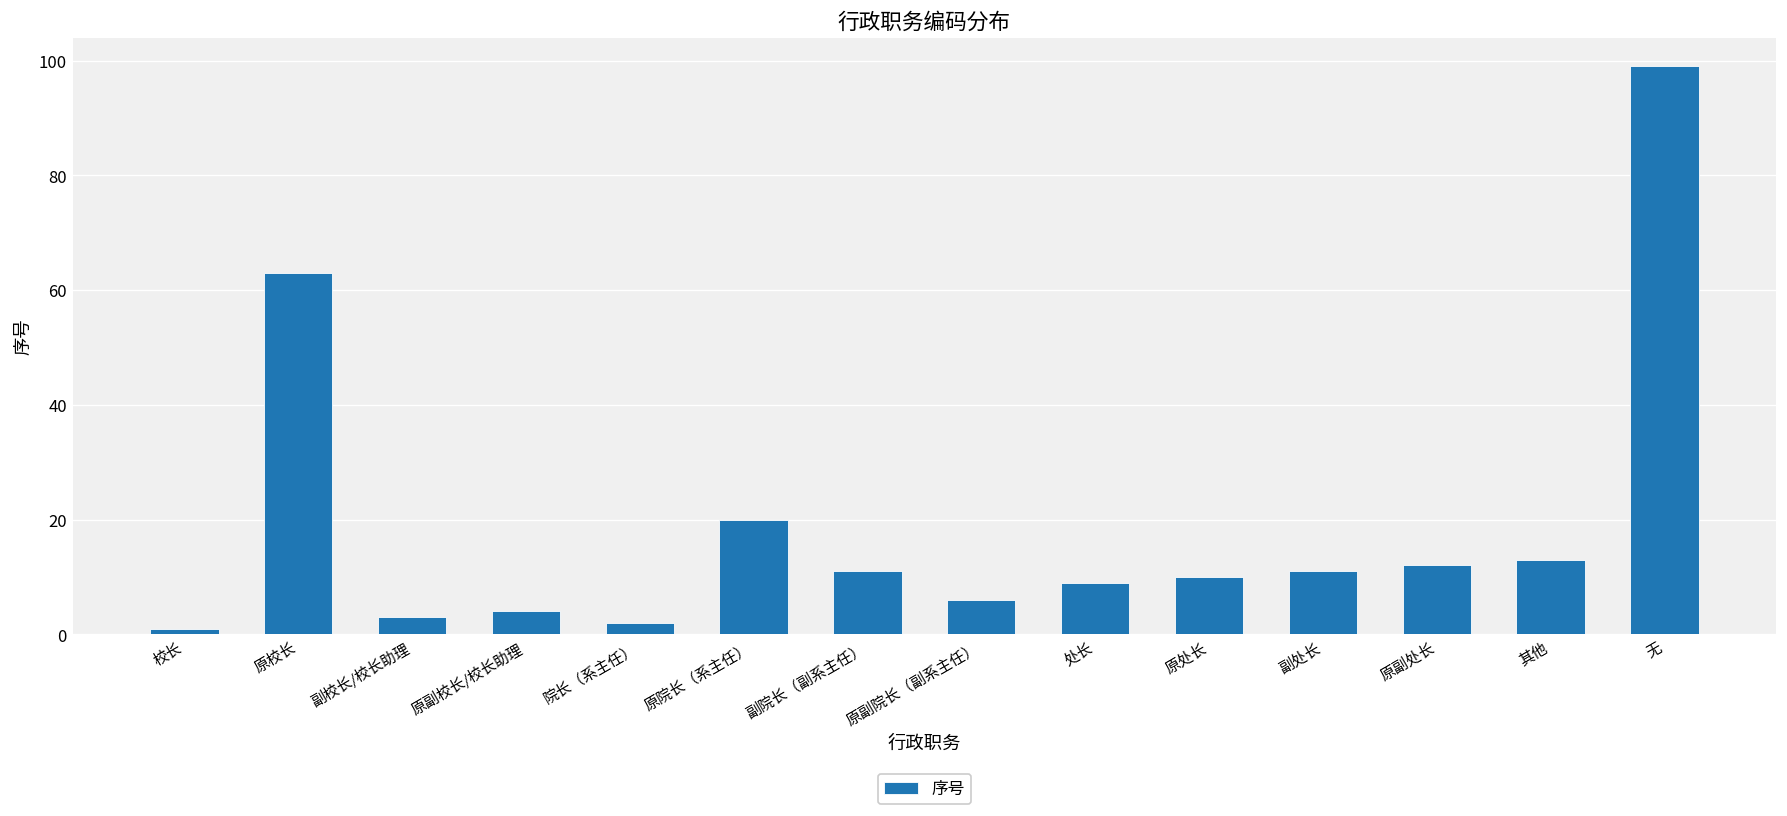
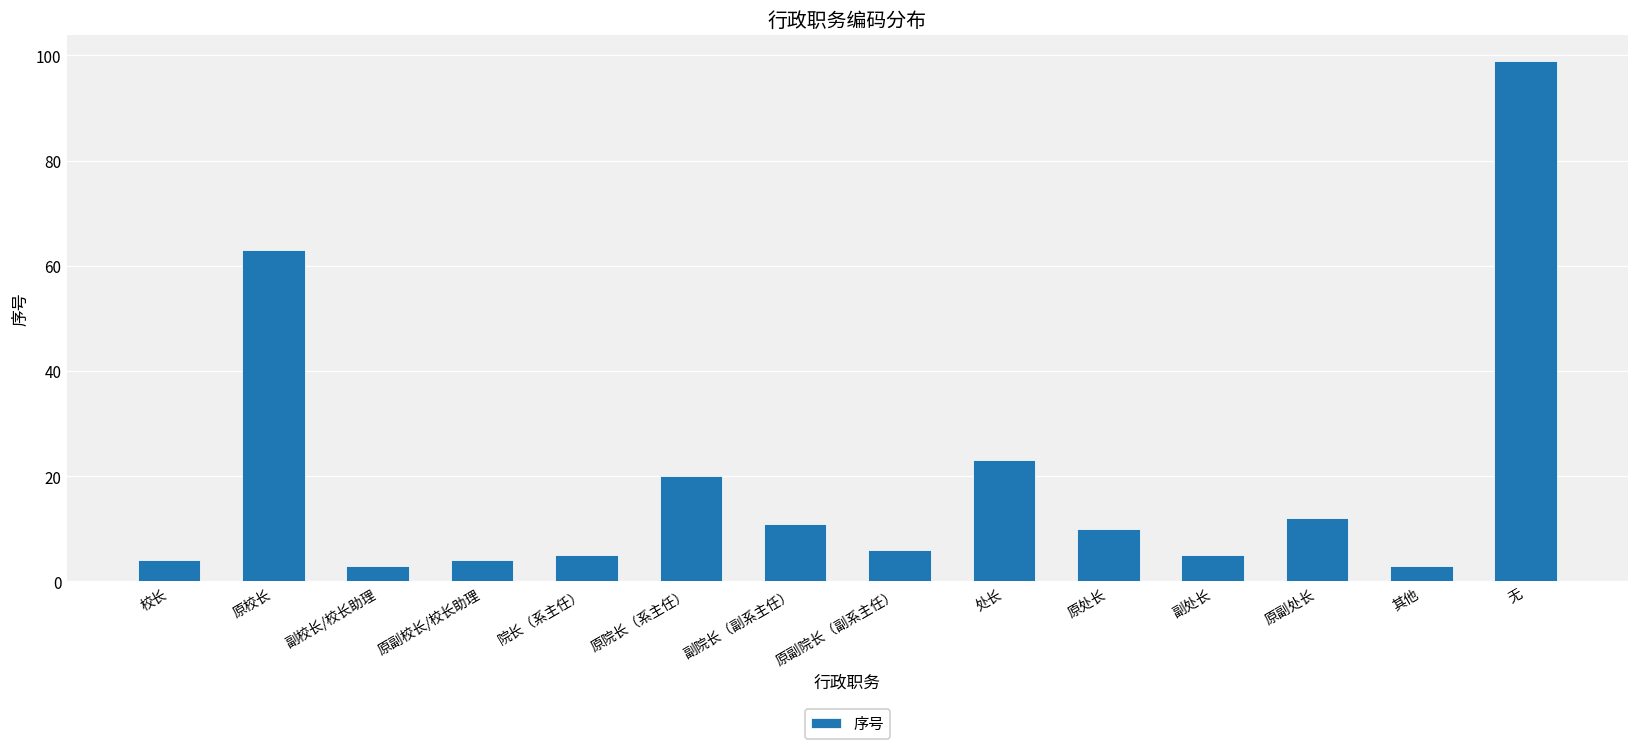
校长: 1 -> 4
院长（系主任）: 2 -> 5
处长: 9 -> 23
副处长: 11 -> 5
其他: 13 -> 3
